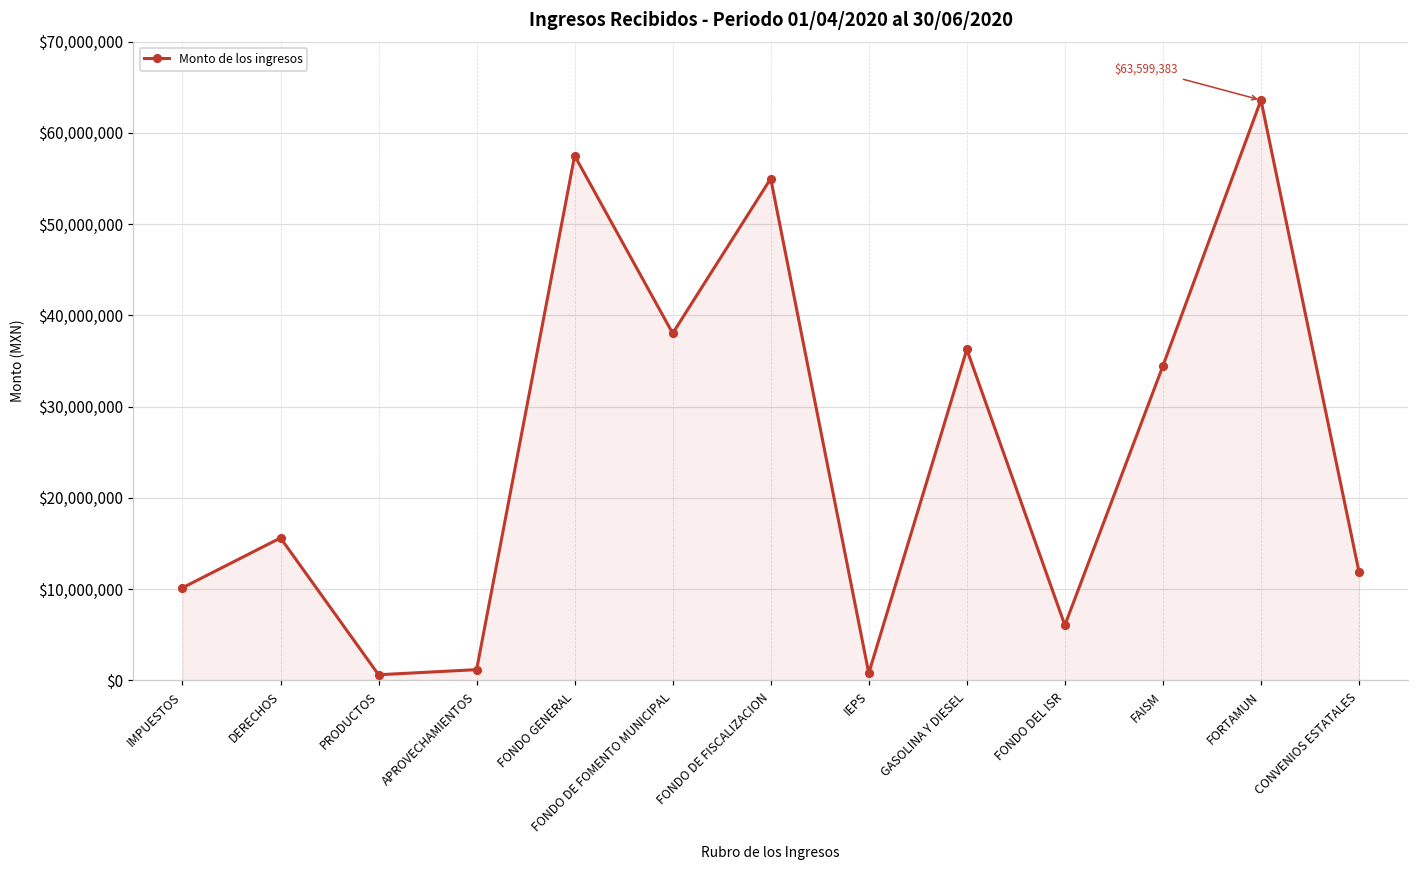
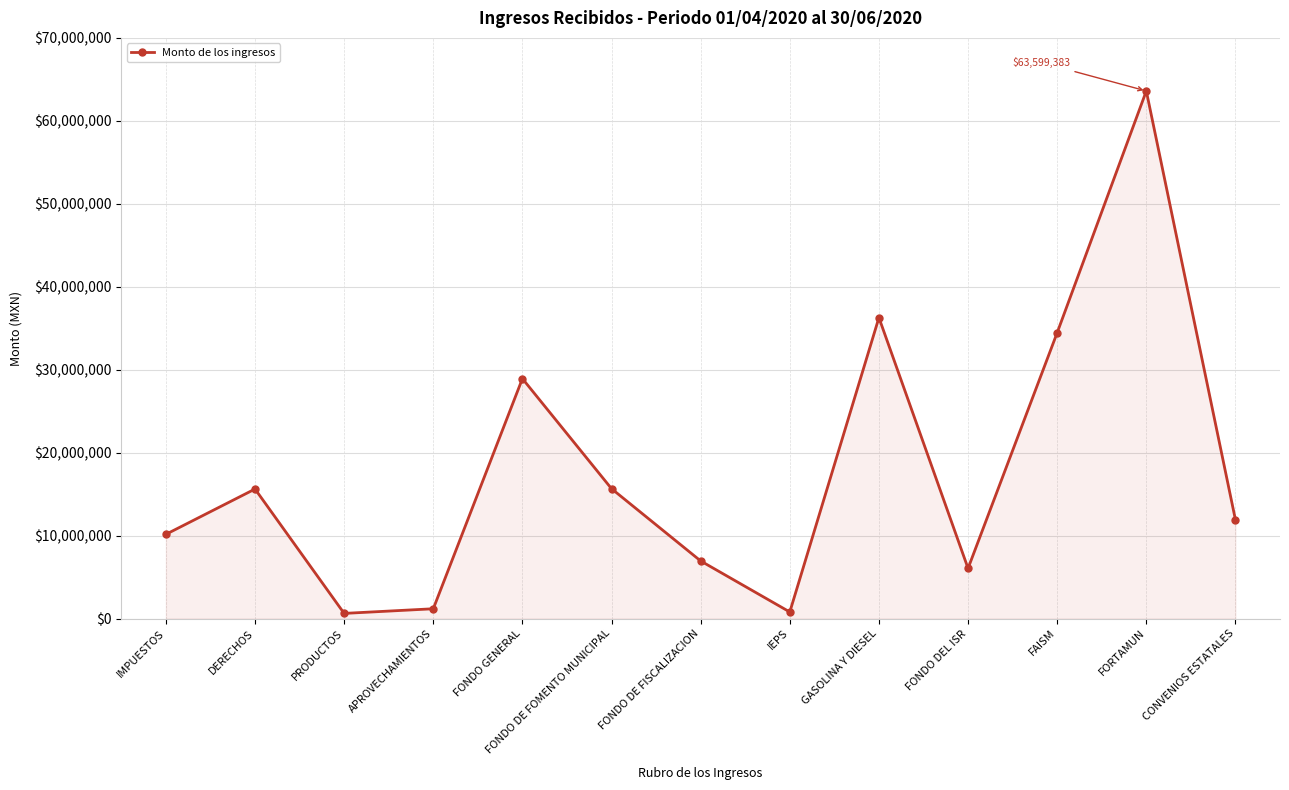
FONDO GENERAL: $58,000,000 -> $29,000,000
FONDO DE FOMENTO MUNICIPAL: $38,000,000 -> $16,000,000
FONDO DE FISCALIZACION: $55,000,000 -> $7,000,000
